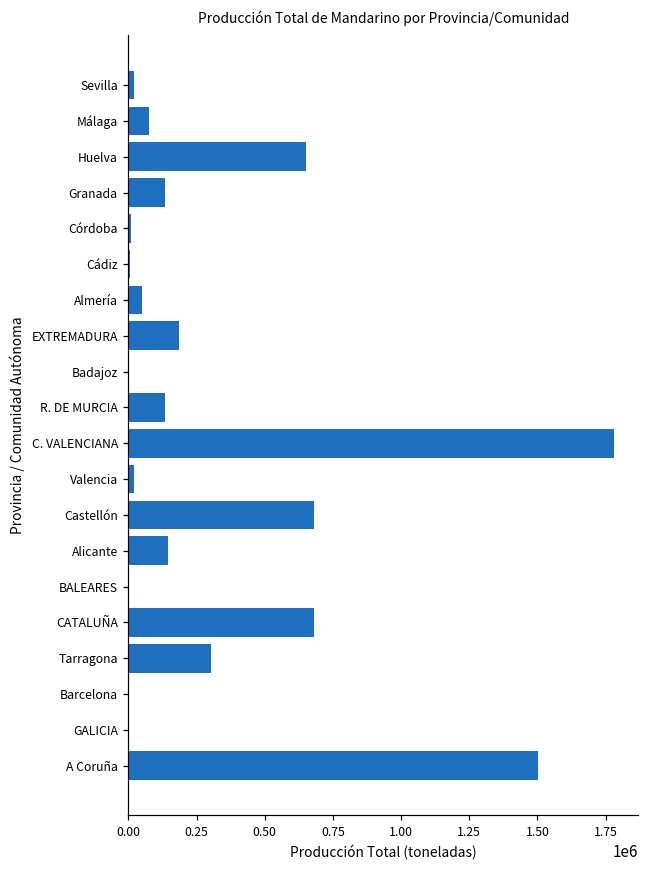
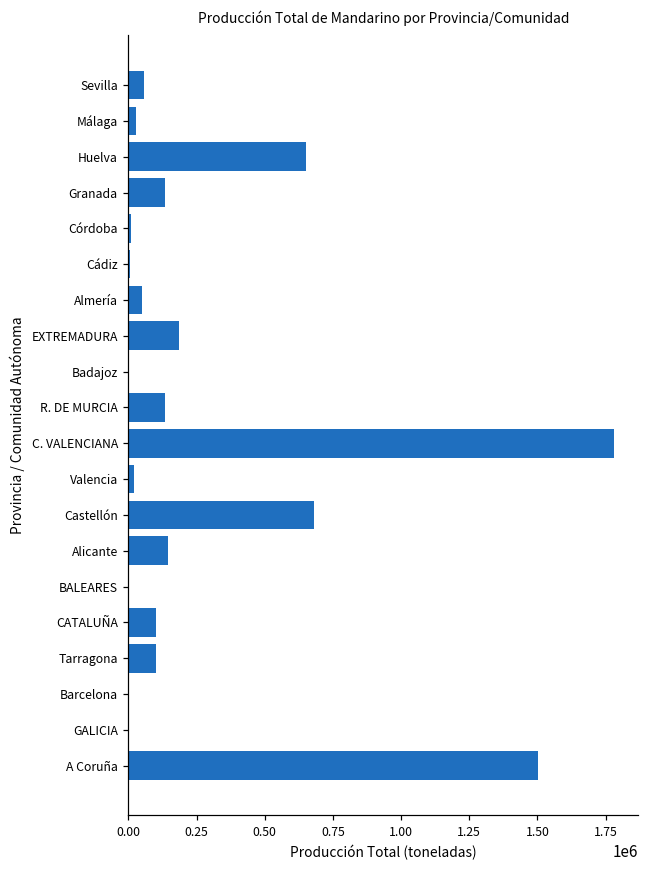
Sevilla: 20000 -> 60000
Málaga: 80000 -> 30000
CATALUÑA: 680000 -> 100000
Tarragona: 300000 -> 100000
